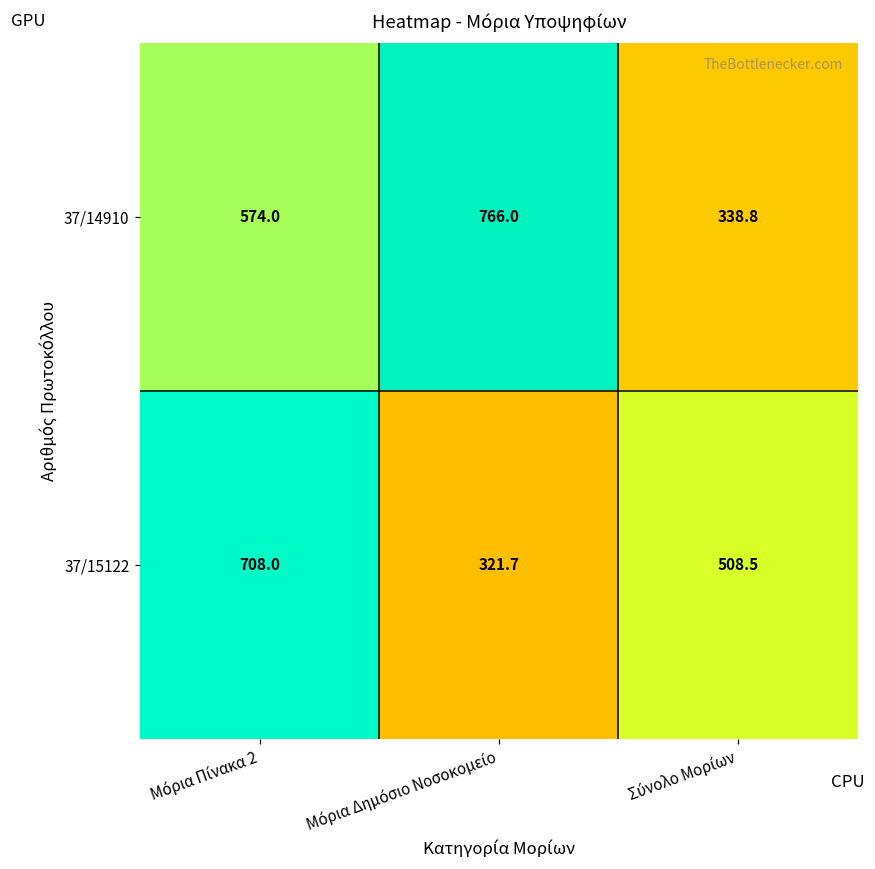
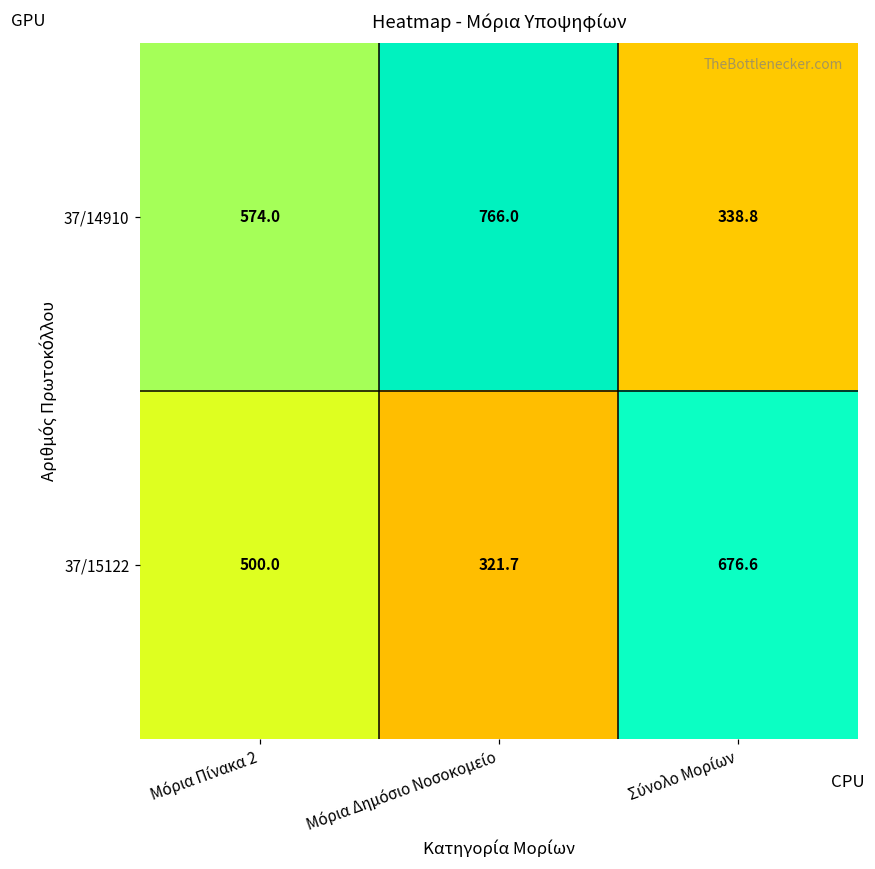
37/15122, Μόρια Πίνακα 2: 708.0 -> 500.0
37/15122, Σύνολο Μορίων: 508.5 -> 676.6
